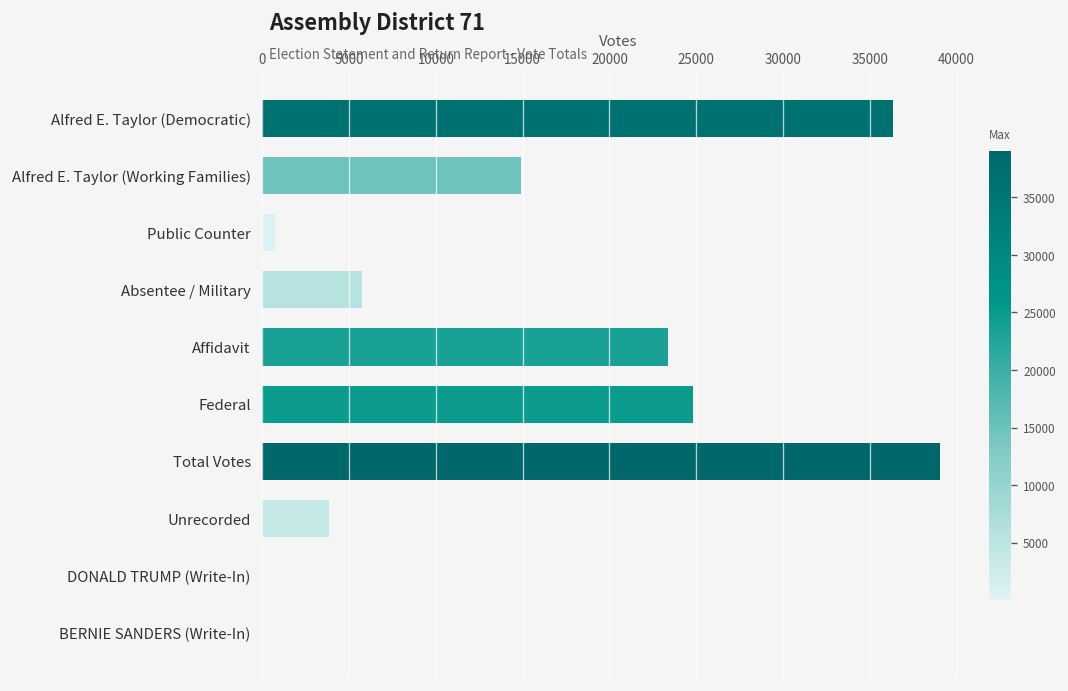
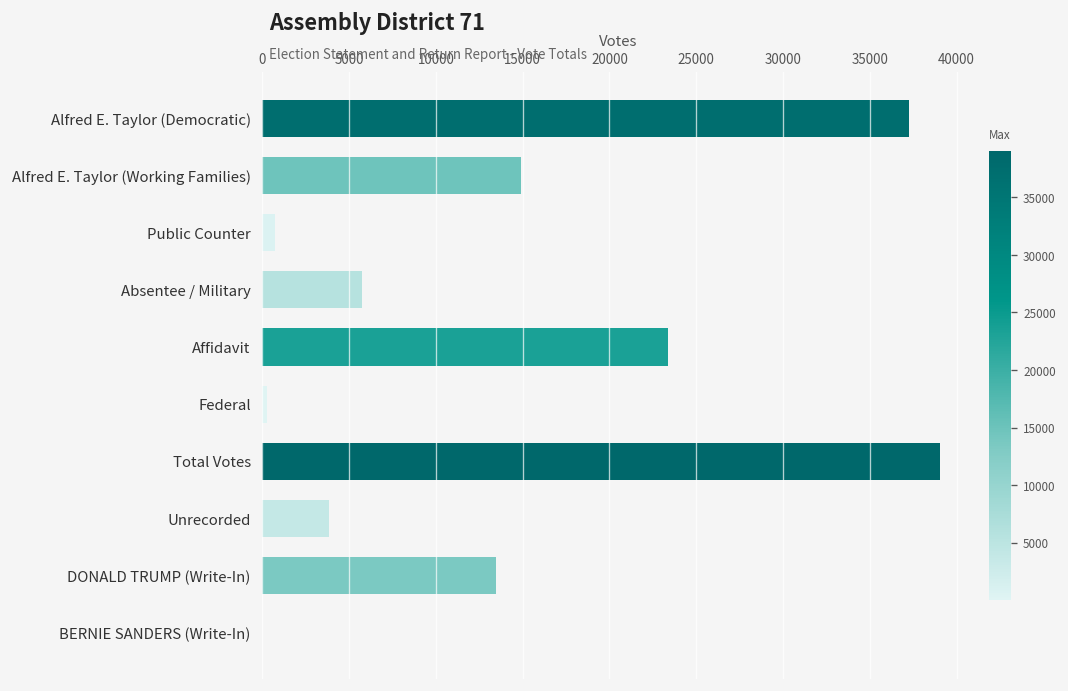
Alfred E. Taylor (Democratic): 36300 -> 37200
Federal: 24800 -> 300
DONALD TRUMP (Write-In): 0 -> 13500
